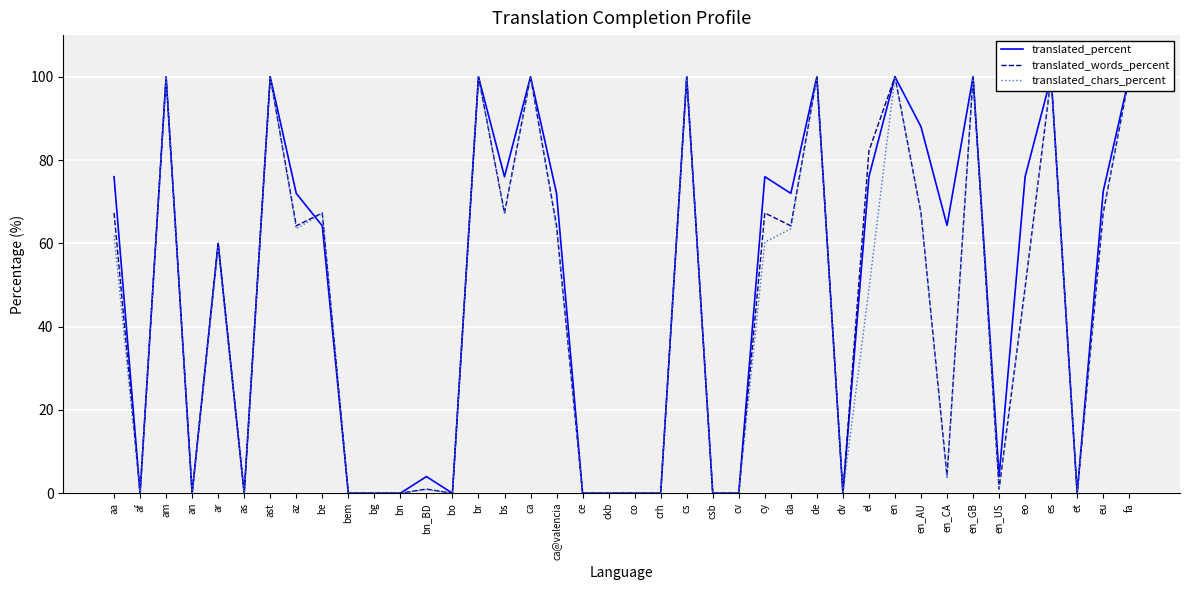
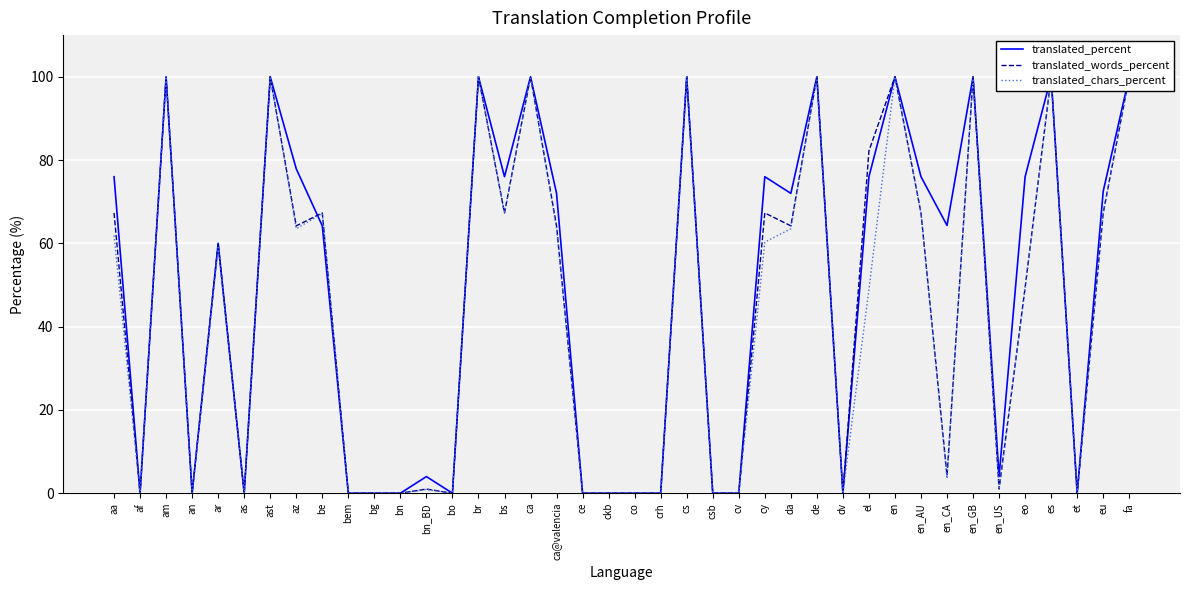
translated_percent, az: 72 -> 78
translated_percent, en_AU: 88 -> 76
